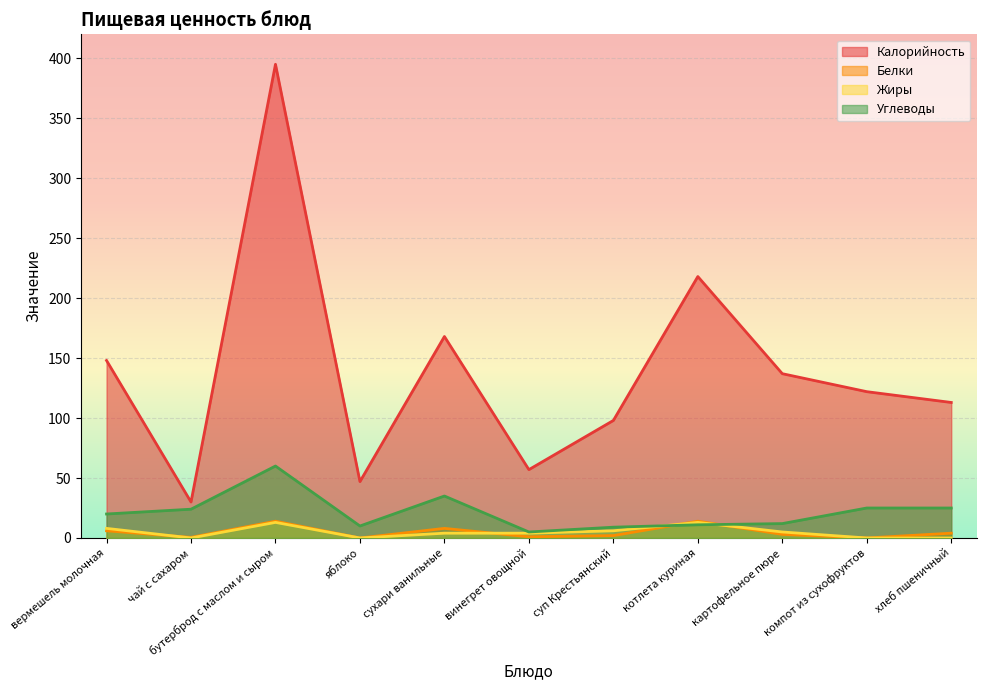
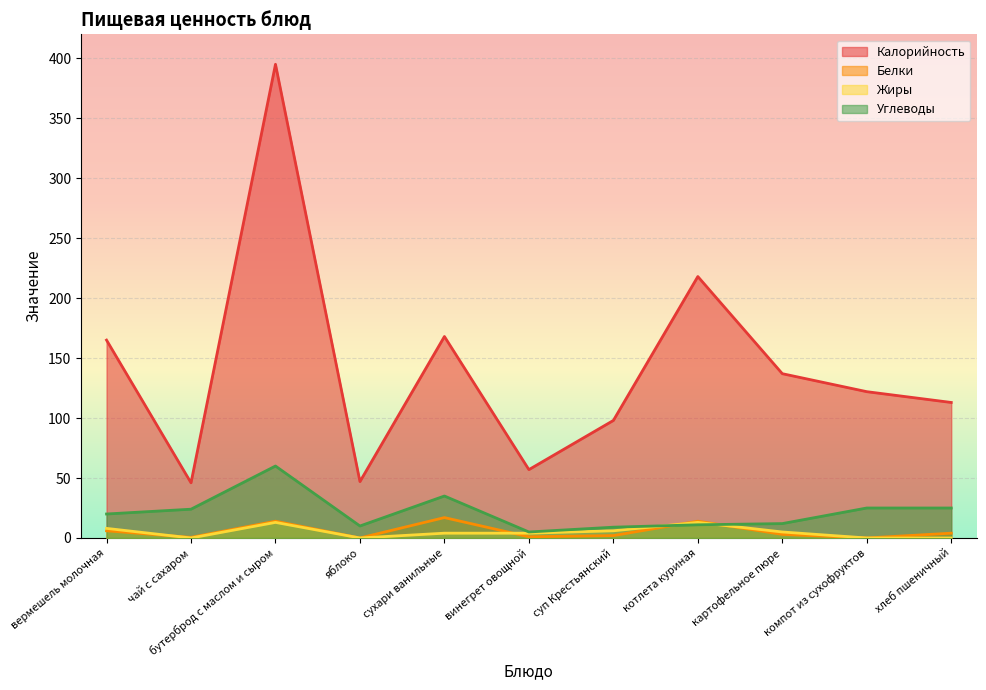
Калорийность, вермешель молочная: 148 -> 165
Калорийность, чай с сахаром: 30 -> 46
Белки, сухари ванильные: 8 -> 17
